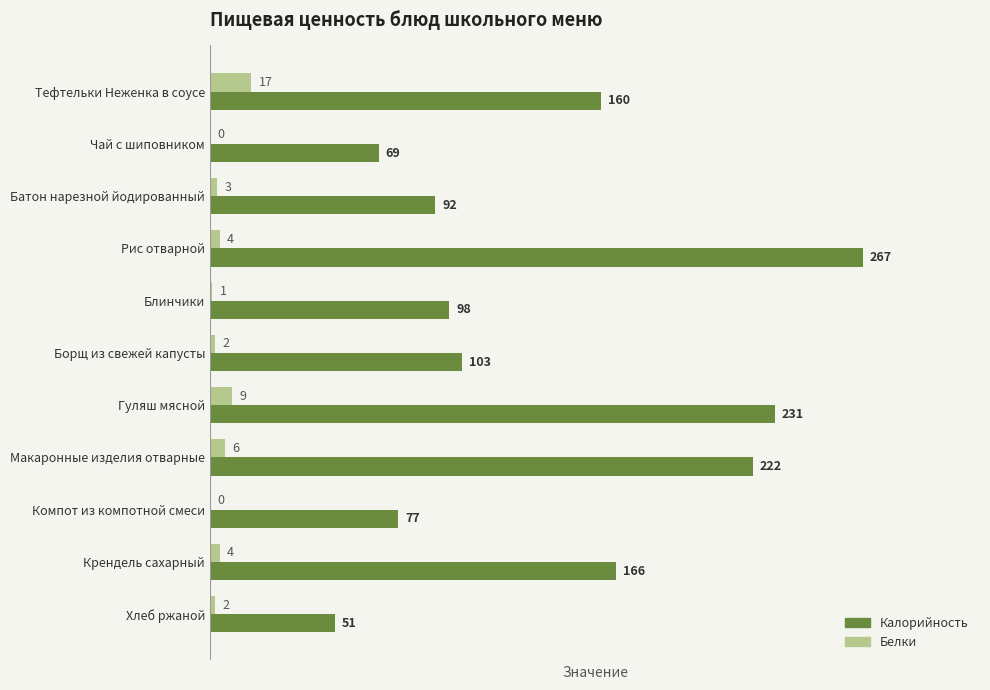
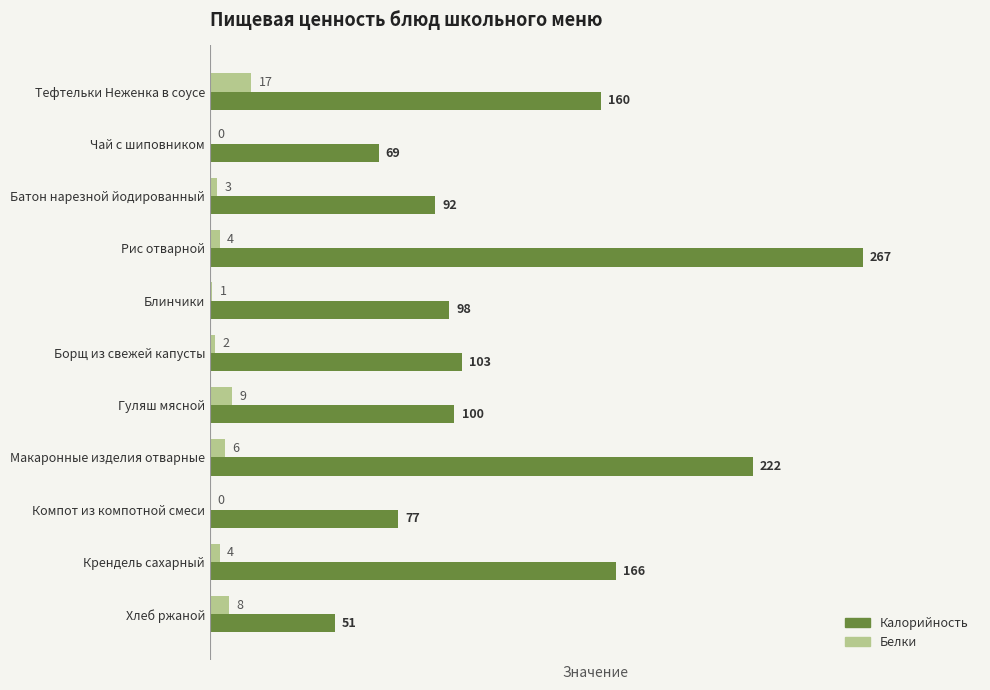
Калорийность, Гуляш мясной: 231 -> 100
Белки, Хлеб ржаной: 2 -> 8
